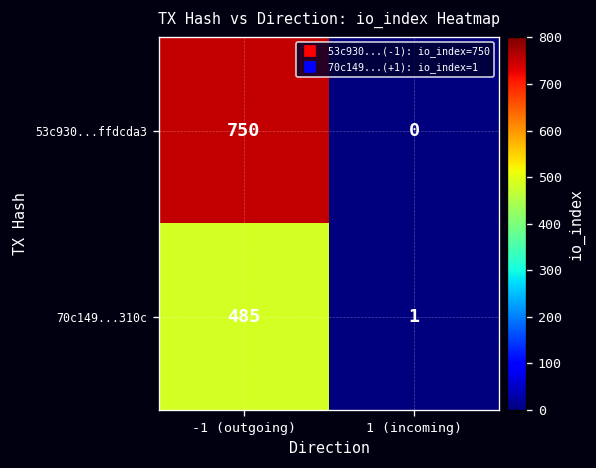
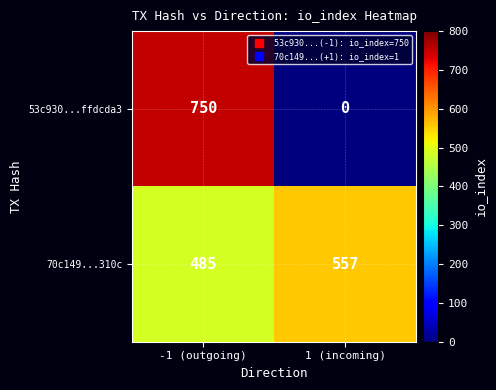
70c149...310c, 1 (incoming): 1 -> 557
